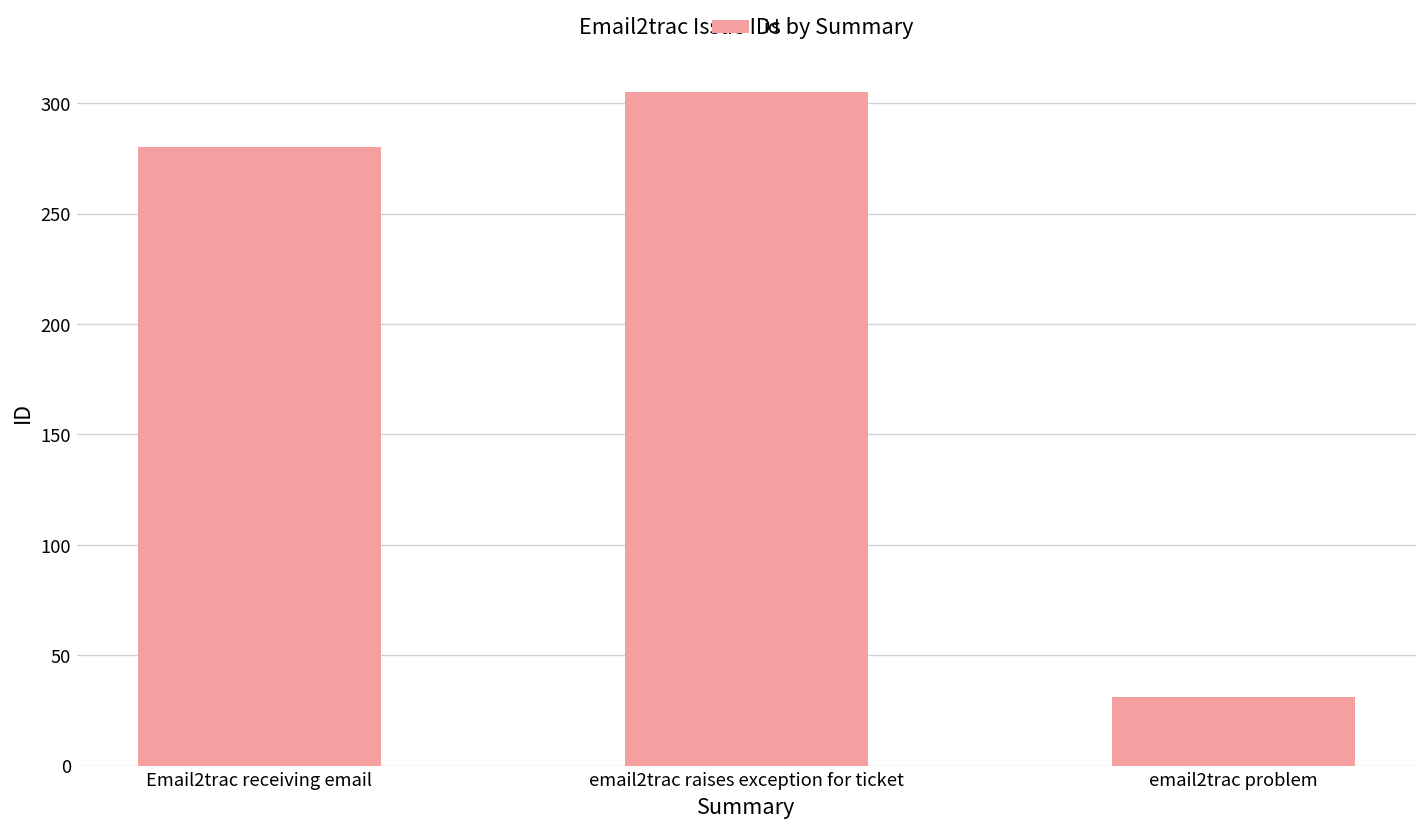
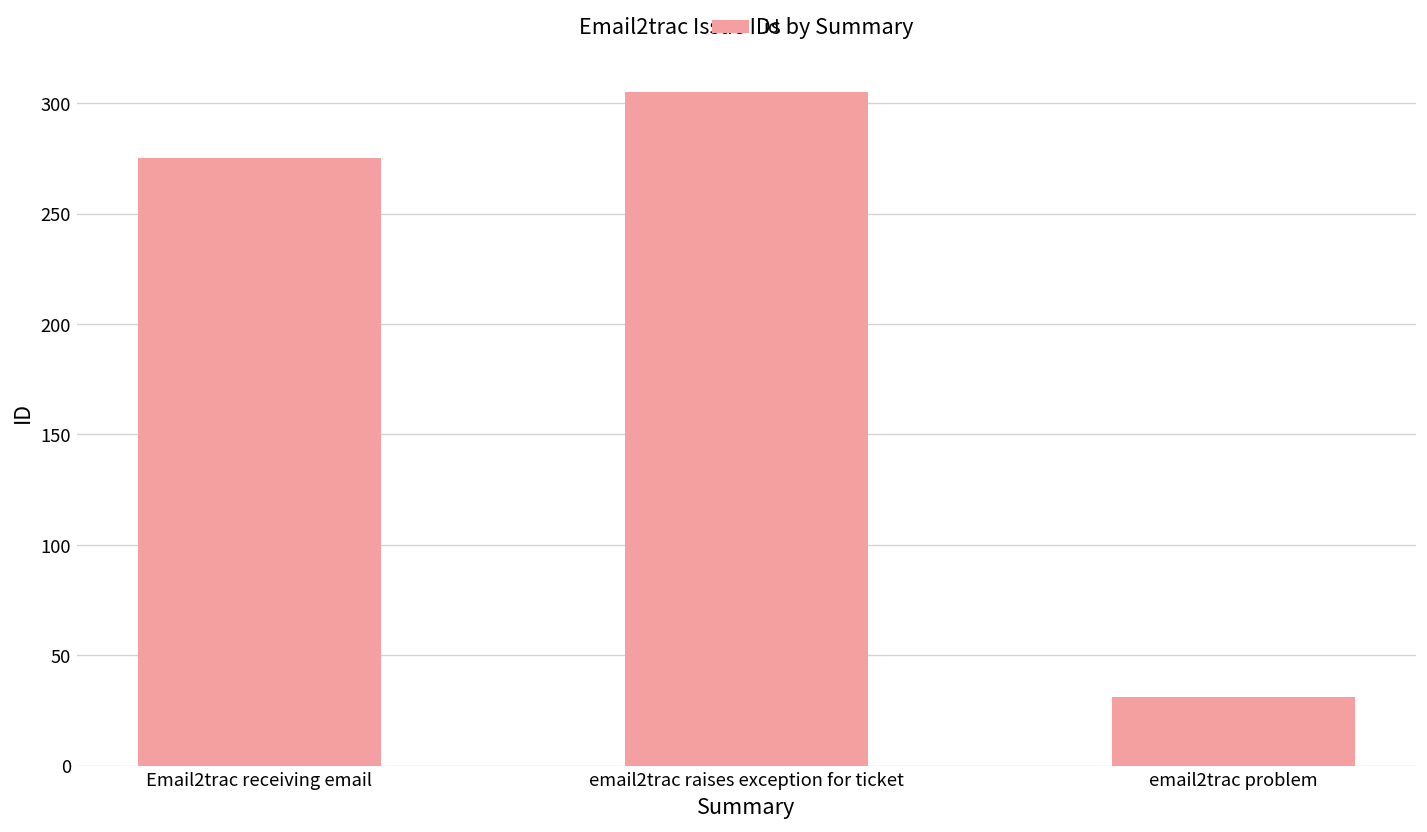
Email2trac receiving email: 280 -> 275
